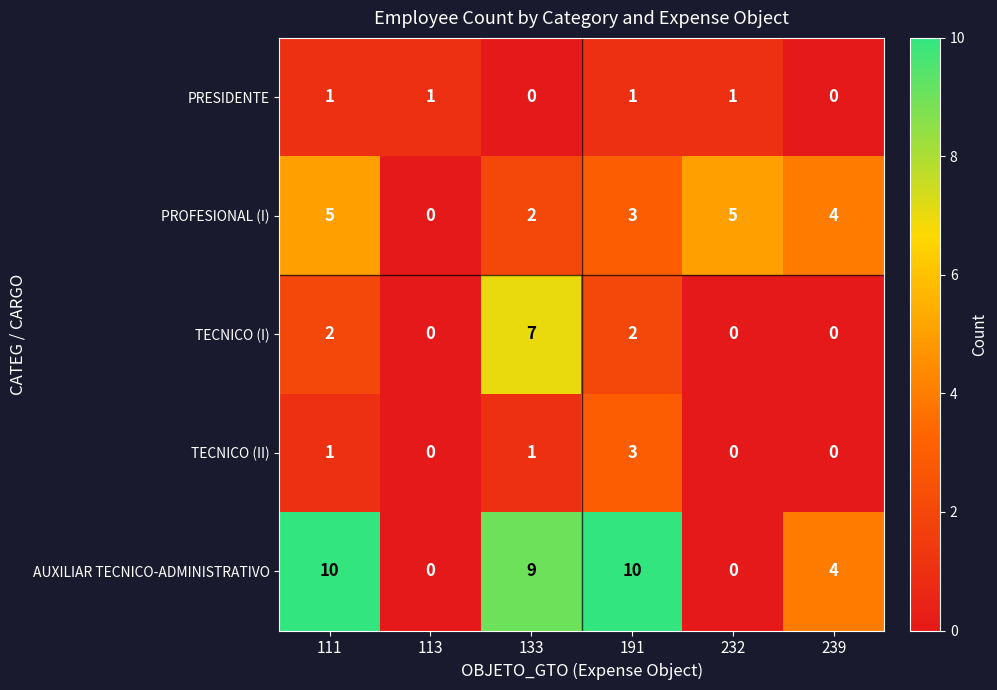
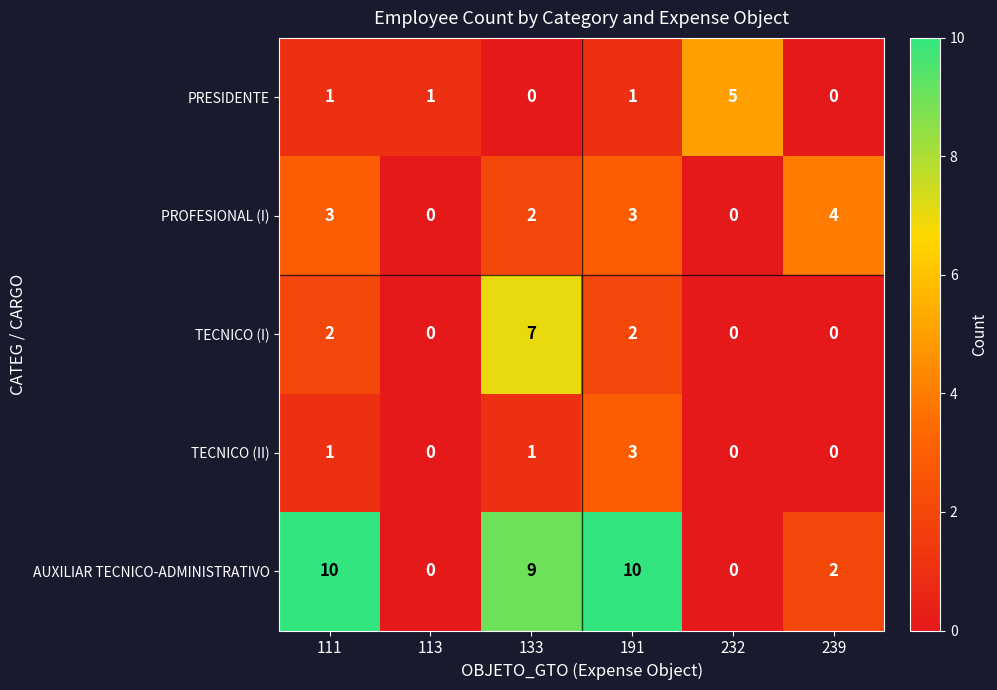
PRESIDENTE, 232: 1 -> 5
PROFESIONAL (I), 111: 5 -> 3
PROFESIONAL (I), 232: 5 -> 0
AUXILIAR TECNICO-ADMINISTRATIVO, 239: 4 -> 2
